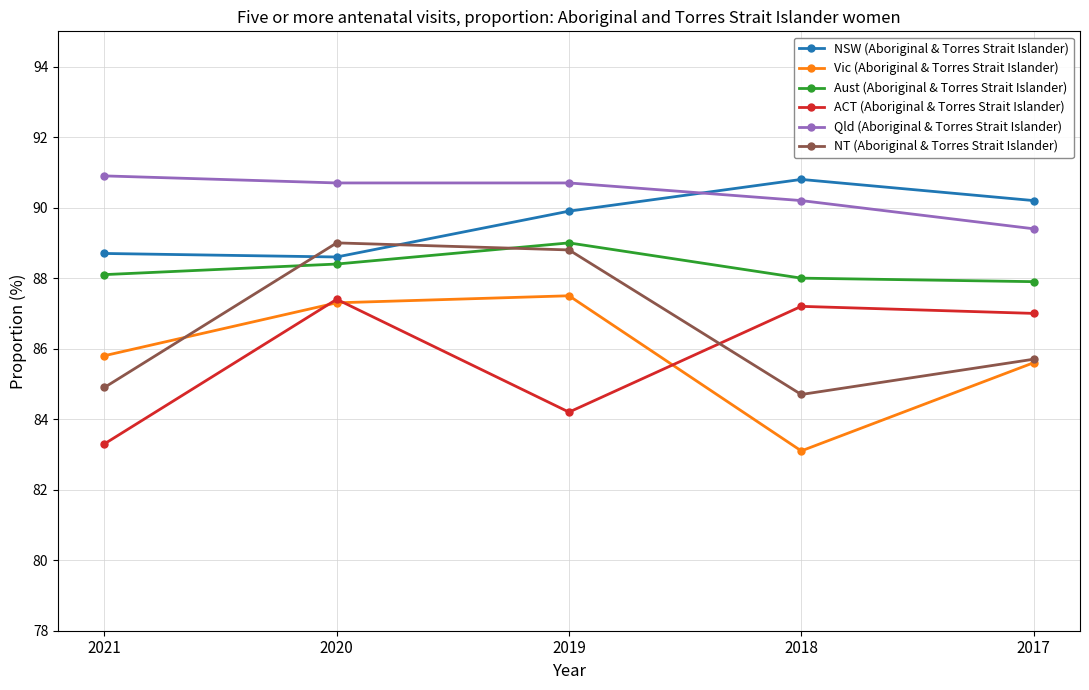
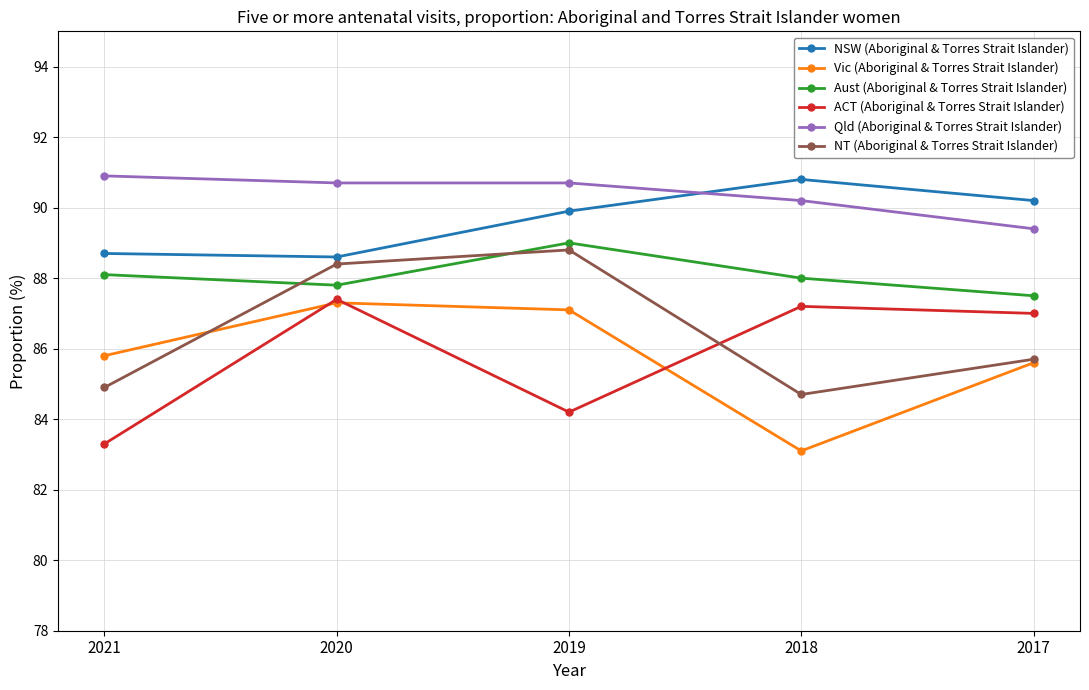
Aust (Aboriginal & Torres Strait Islander), 2020: 88.4 -> 87.8
NT (Aboriginal & Torres Strait Islander), 2020: 89.0 -> 88.4
Vic (Aboriginal & Torres Strait Islander), 2019: 87.5 -> 87.1
Aust (Aboriginal & Torres Strait Islander), 2017: 87.9 -> 87.5
